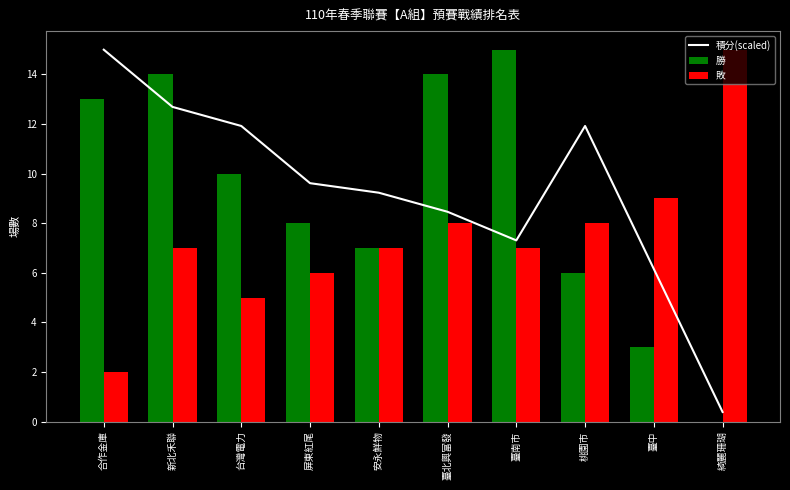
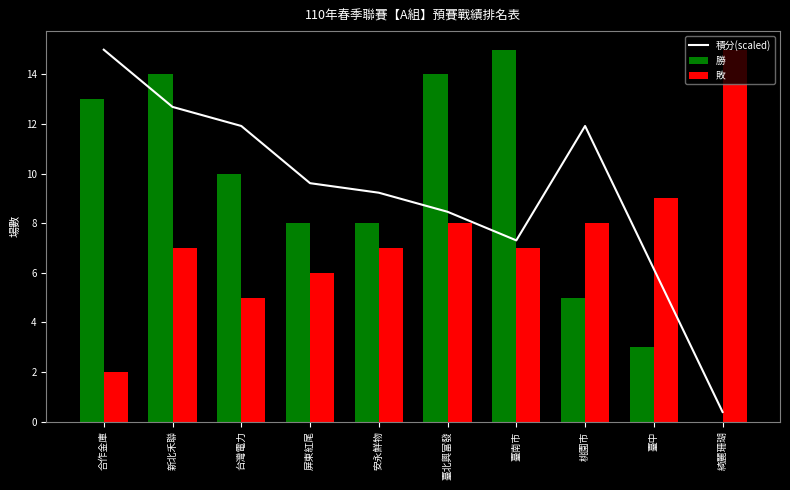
勝, 安永鮮物: 7 -> 8
勝, 桃園市: 6 -> 5
